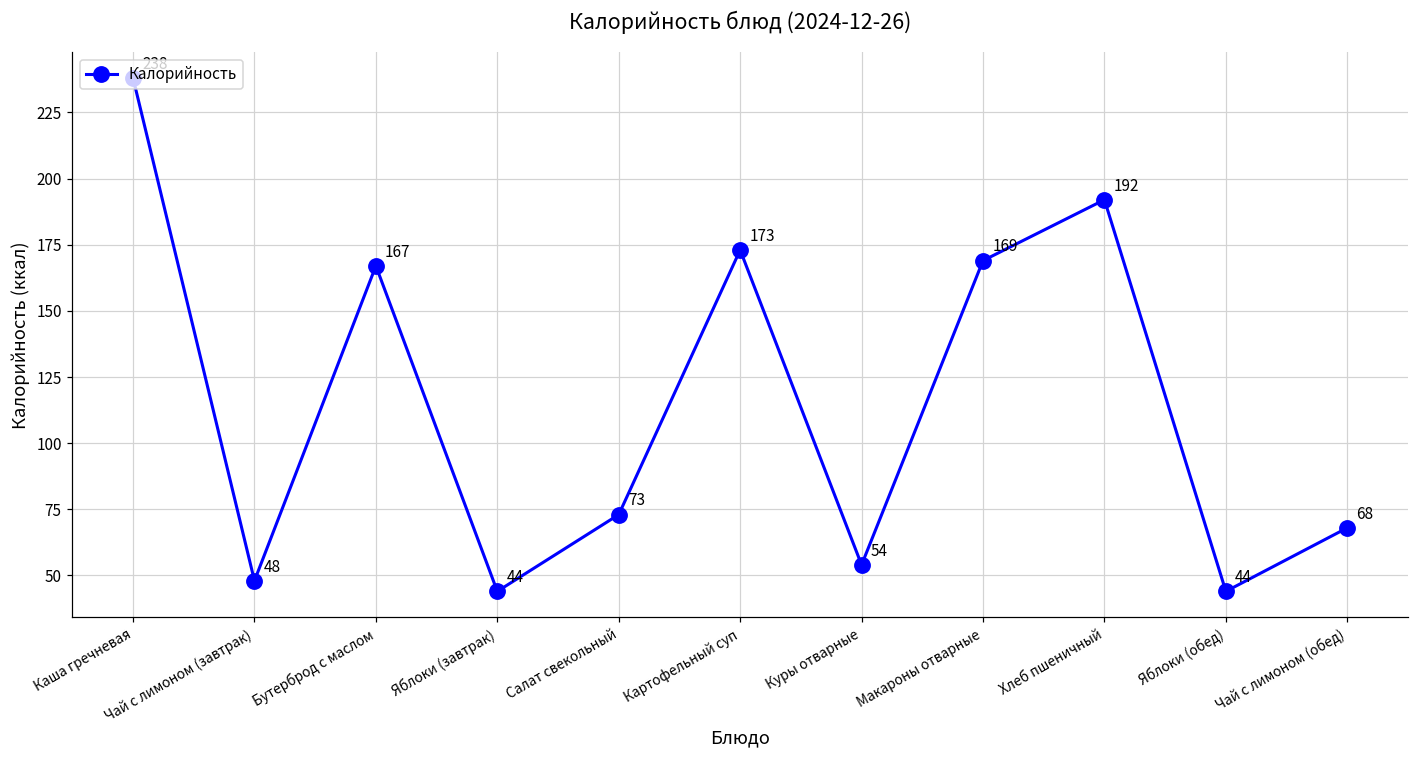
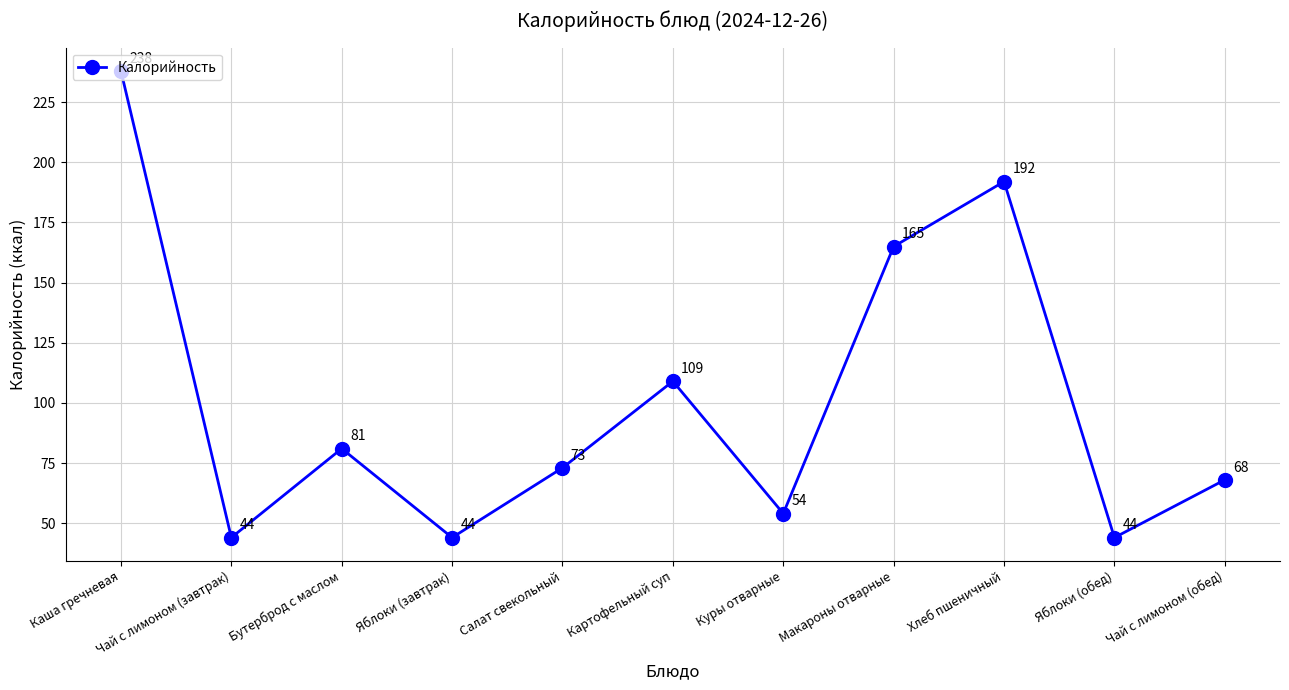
Чай с лимоном (завтрак): 48 -> 44
Бутерброд с маслом: 167 -> 81
Картофельный суп: 173 -> 109
Макароны отварные: 169 -> 165
